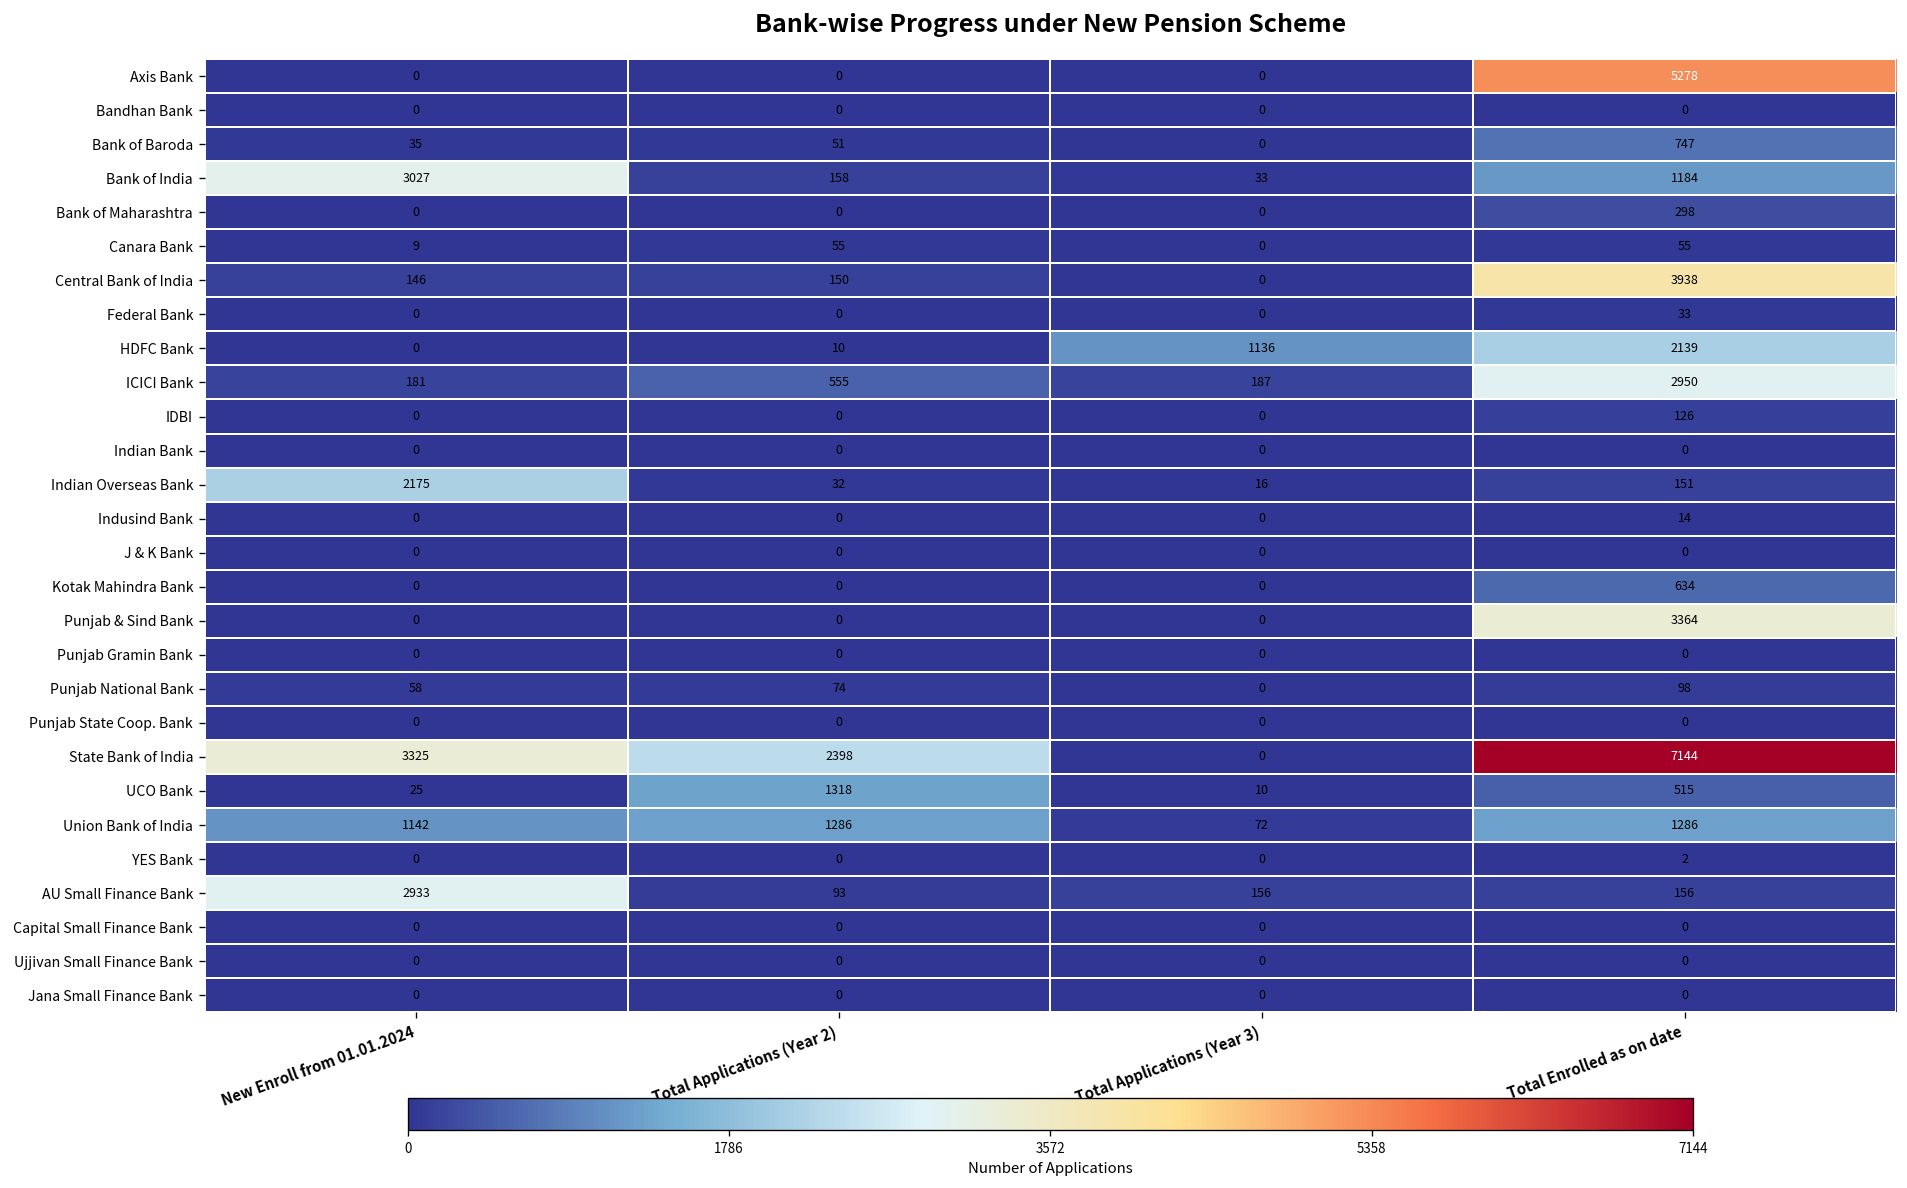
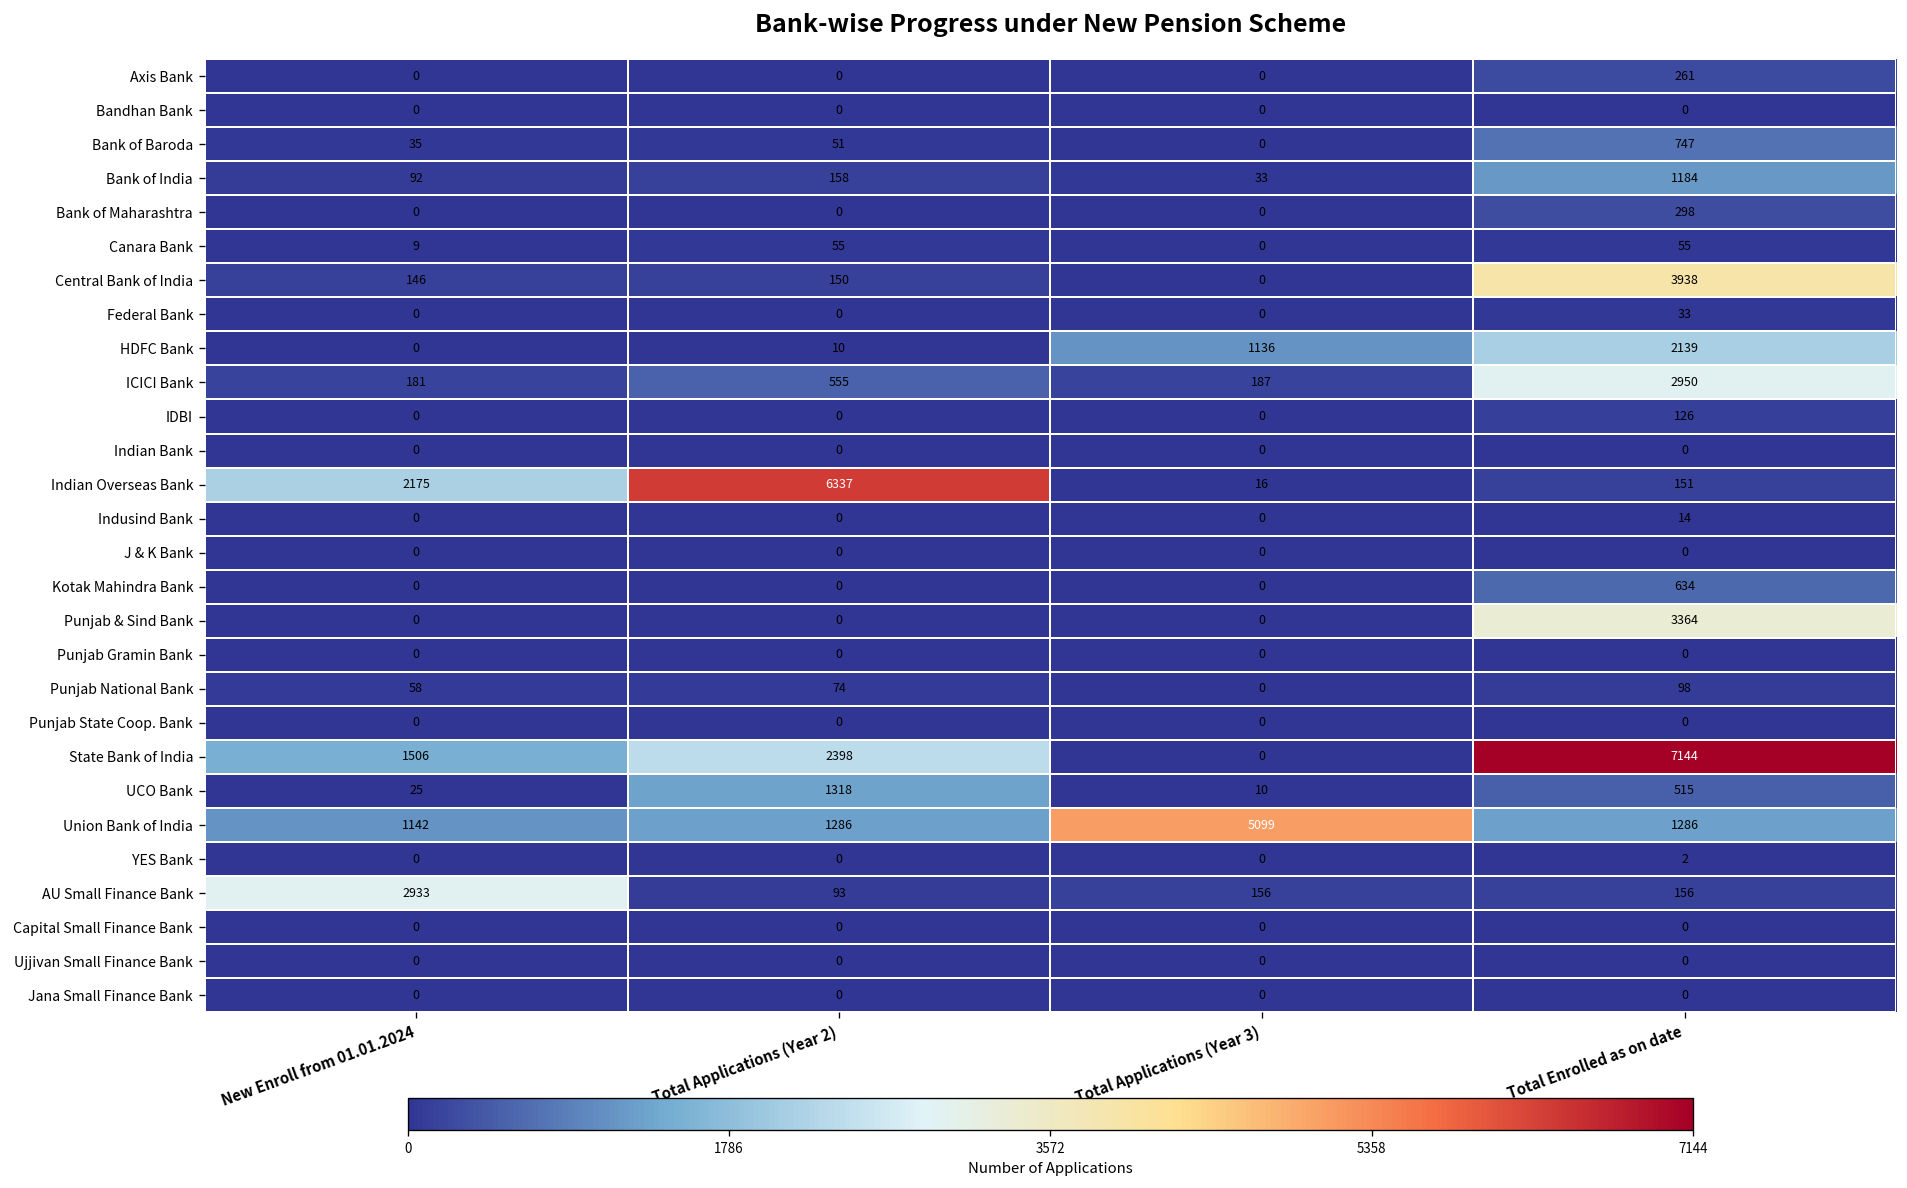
Axis Bank, Total Enrolled as on date: 5278 -> 261
Bank of India, New Enroll from 01.01.2024: 3027 -> 92
Indian Overseas Bank, Total Applications (Year 2): 32 -> 6337
State Bank of India, New Enroll from 01.01.2024: 3325 -> 1506
Union Bank of India, Total Applications (Year 3): 72 -> 5099
